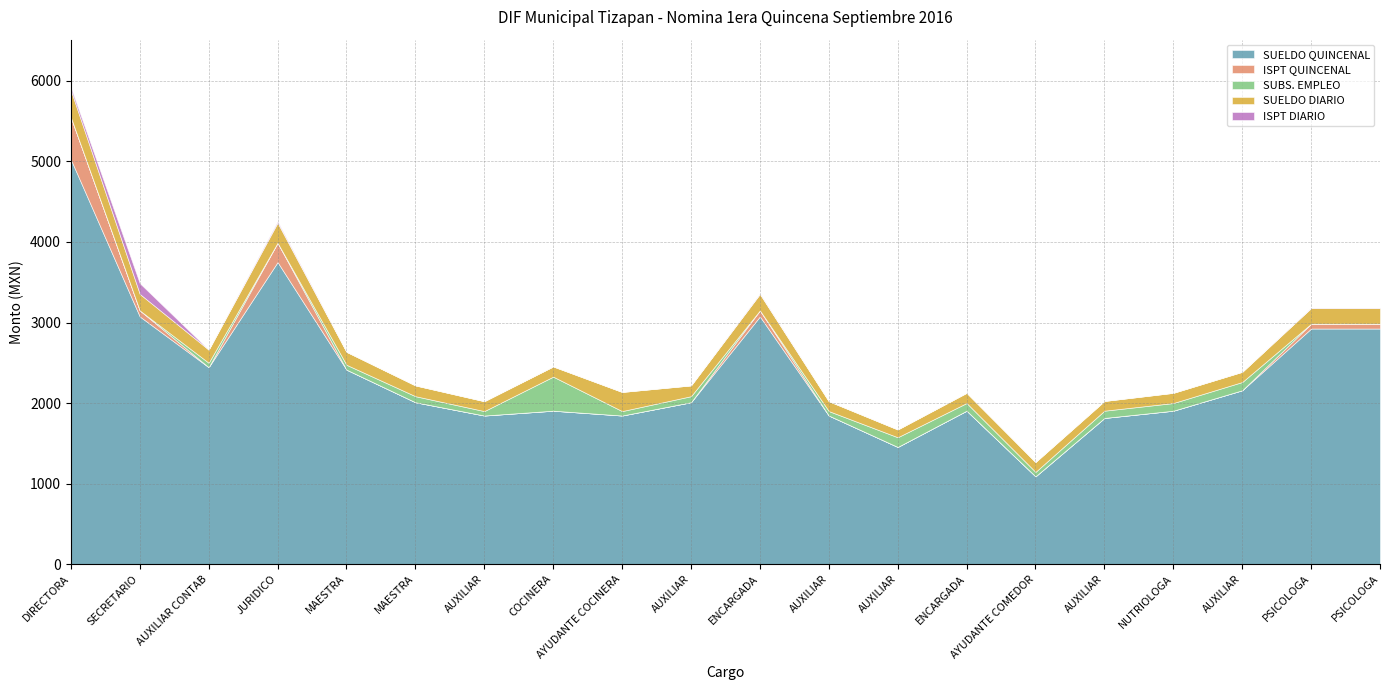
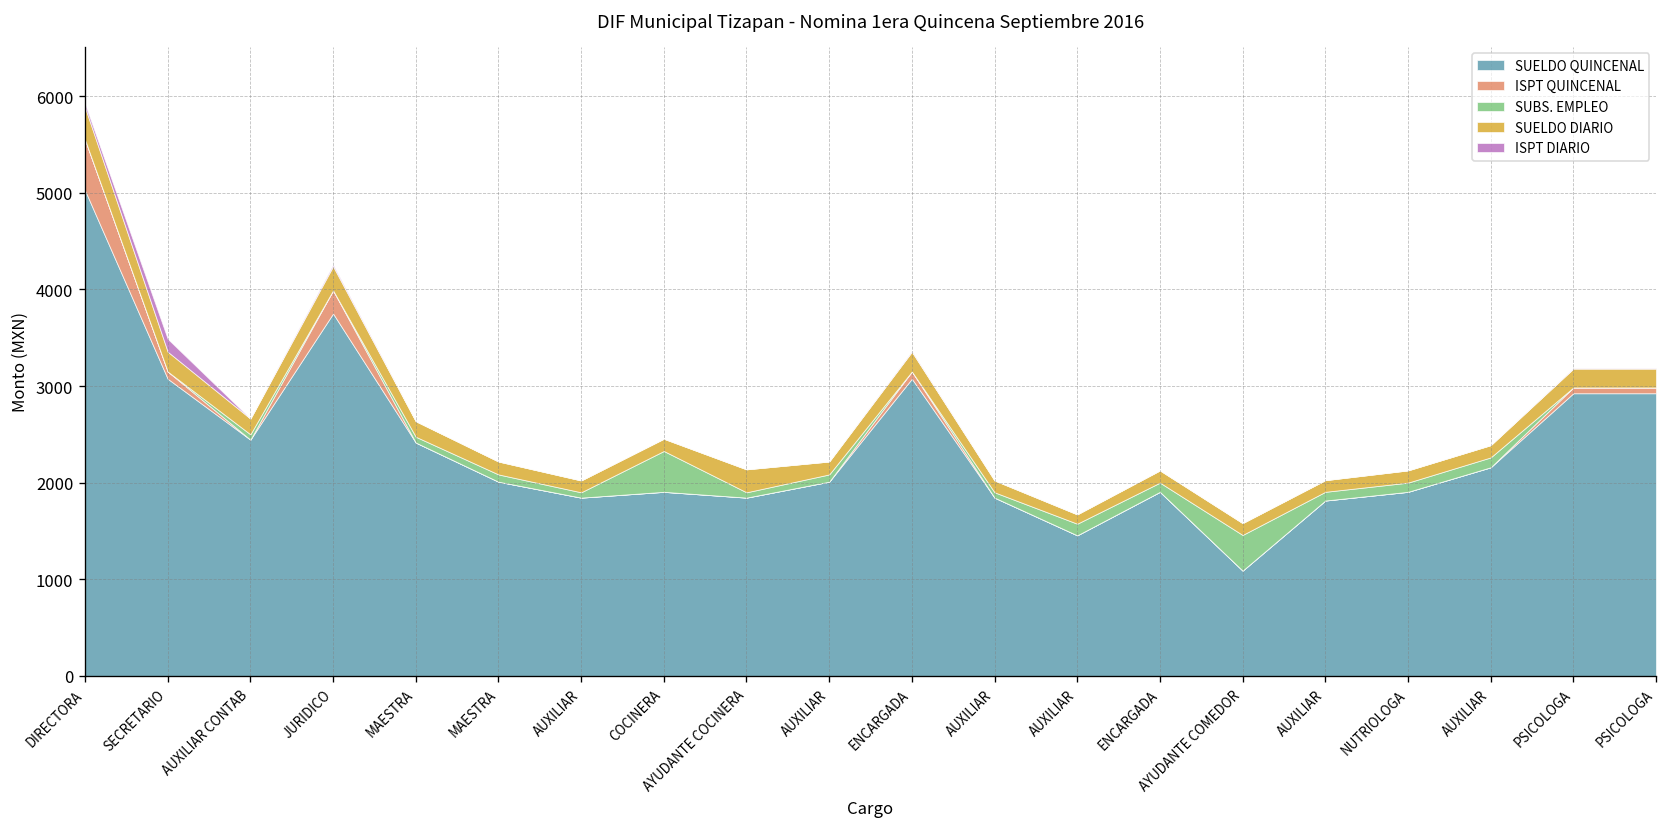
SUBS. EMPLEO, AYUDANTE COMEDOR: 100 -> 400
